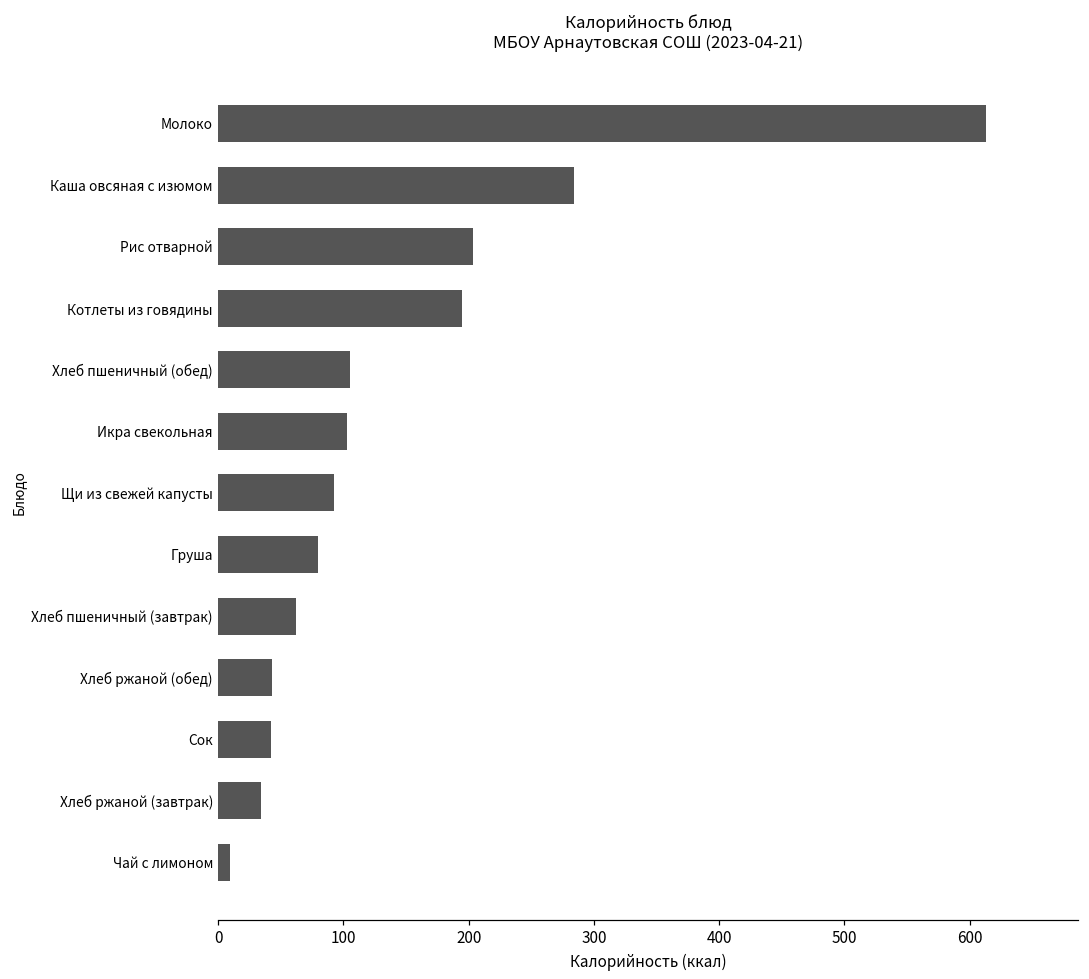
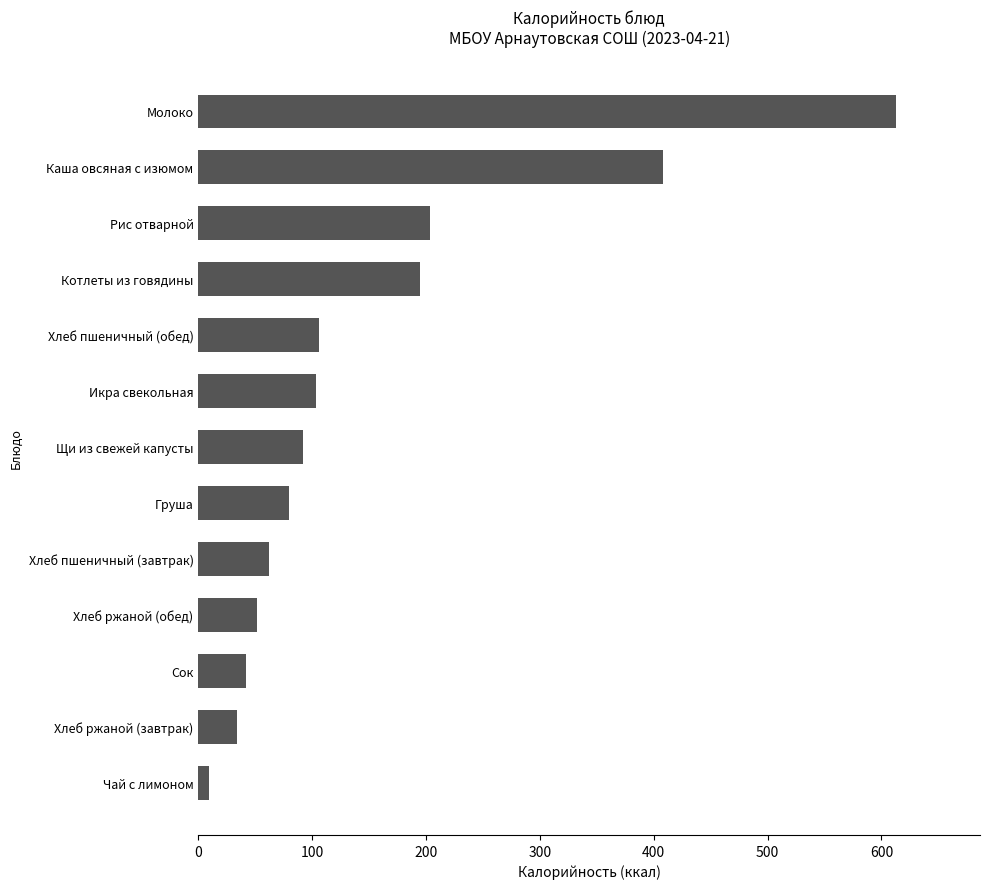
Каша овсяная с изюмом: 284 -> 408
Хлеб ржаной (обед): 43 -> 51
